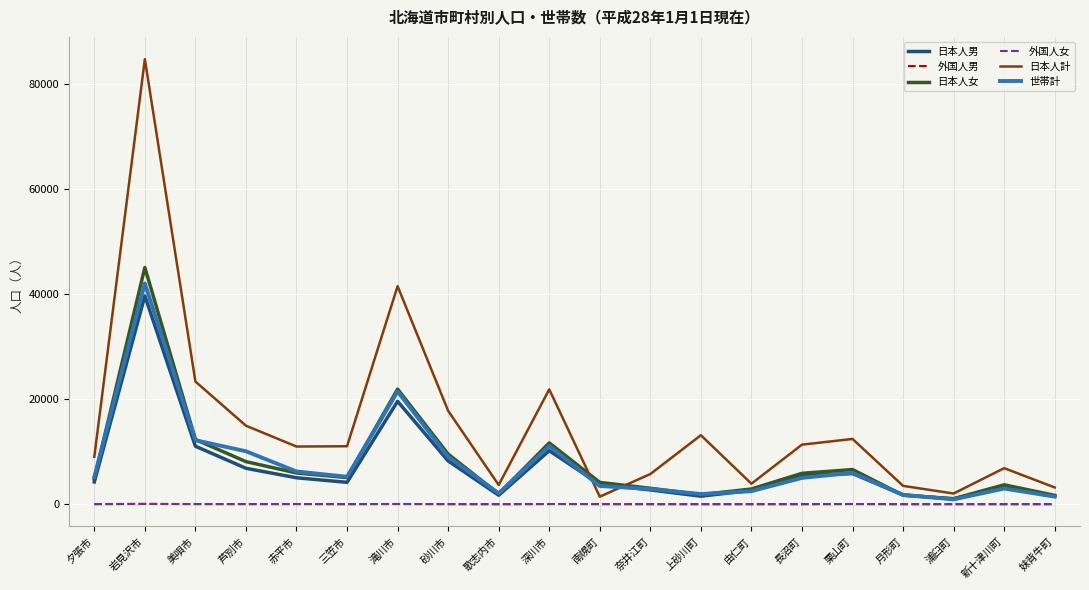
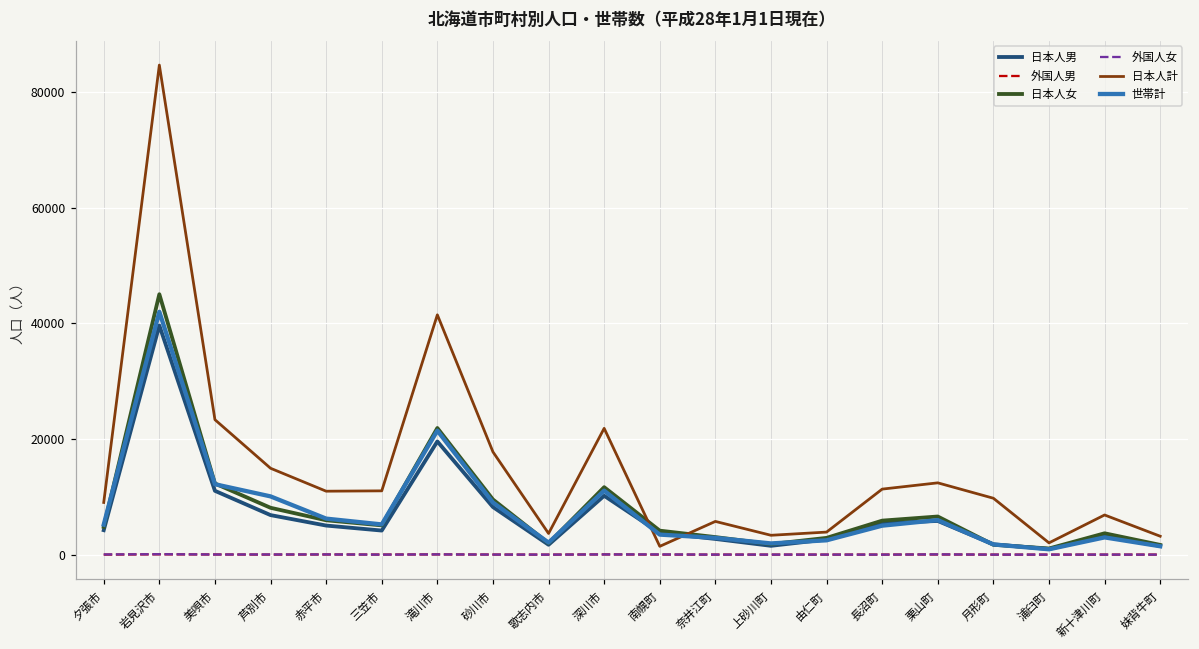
日本人計, 上砂川町: 13000 -> 3000
日本人計, 月形町: 3000 -> 10000
